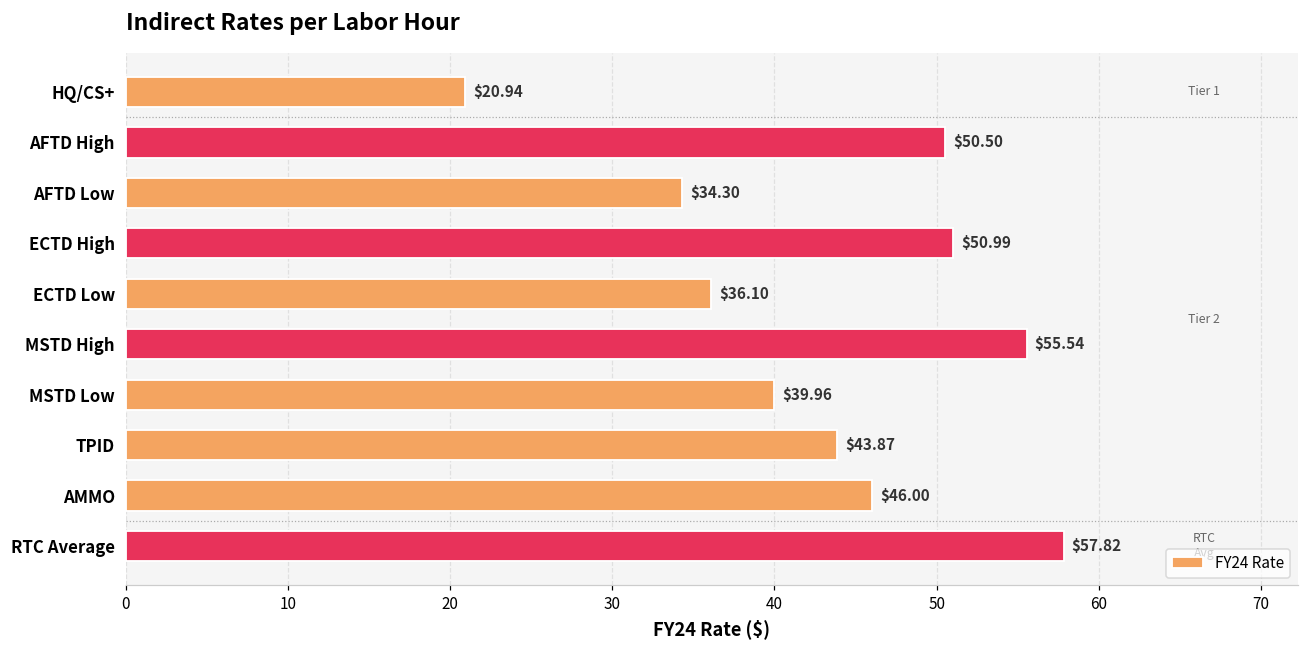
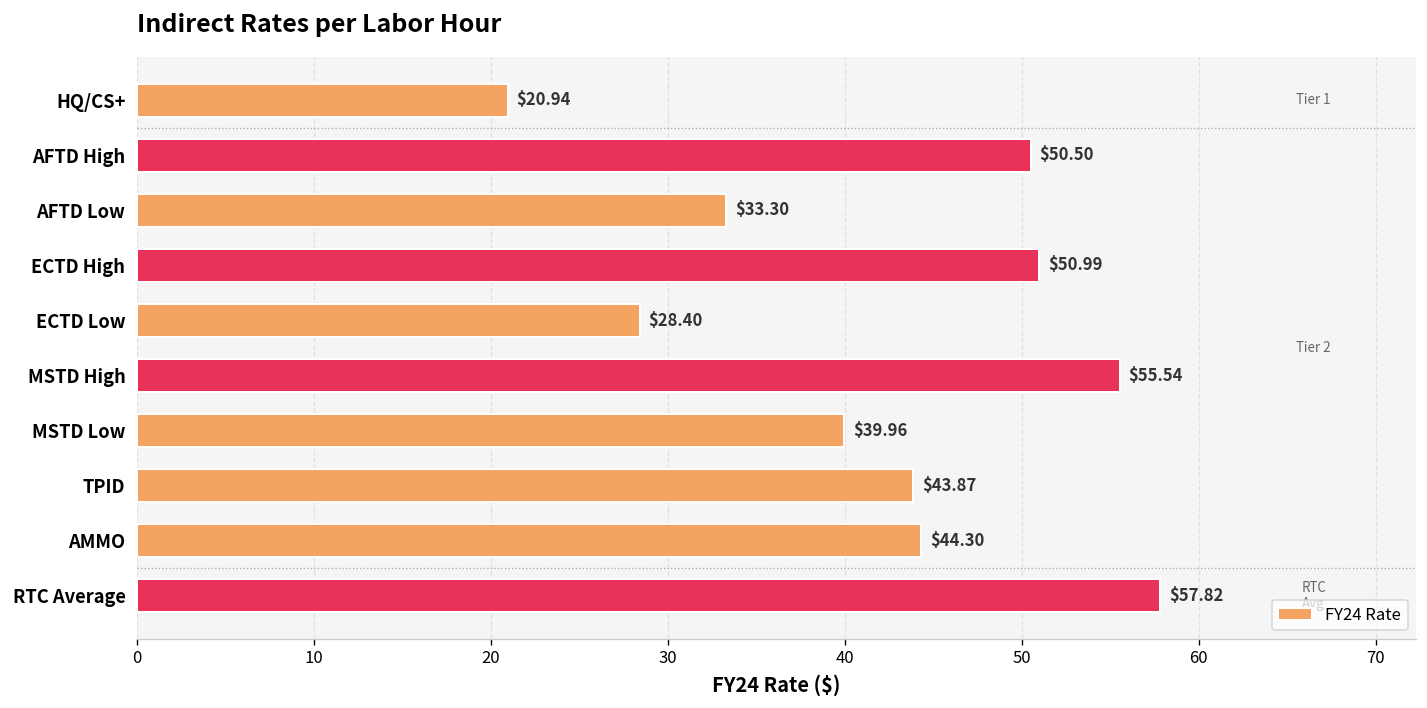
AFTD Low: $34.30 -> $33.30
ECTD Low: $36.10 -> $28.40
AMMO: $46.00 -> $44.30
